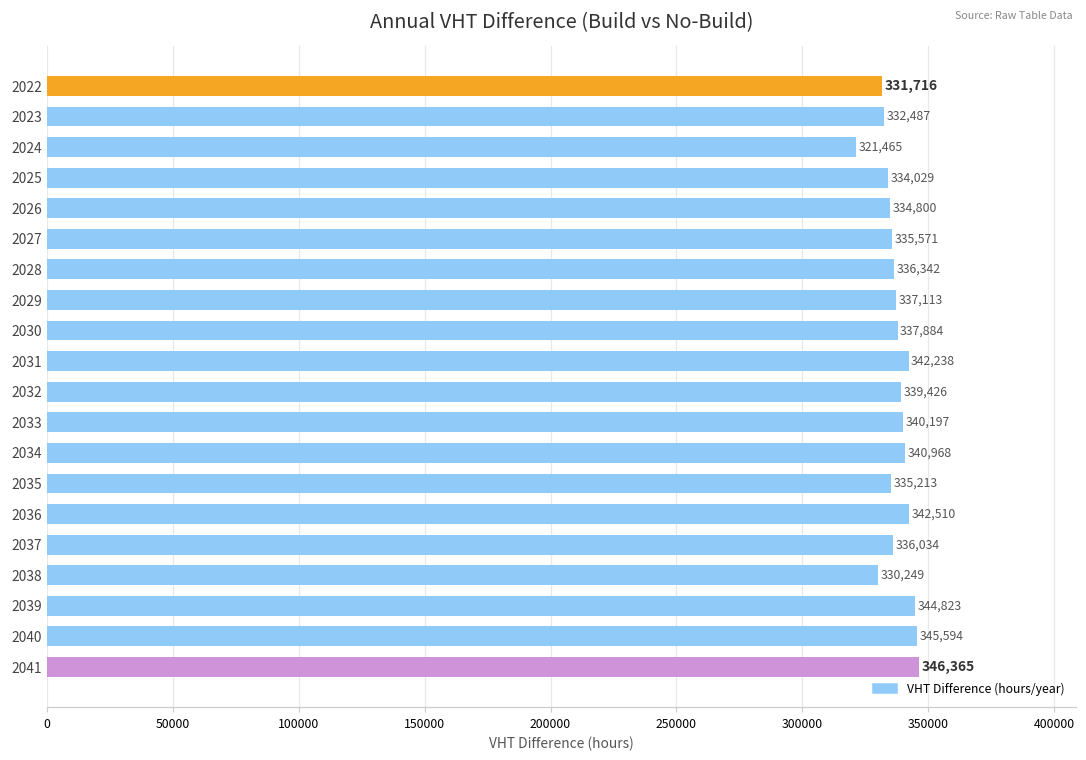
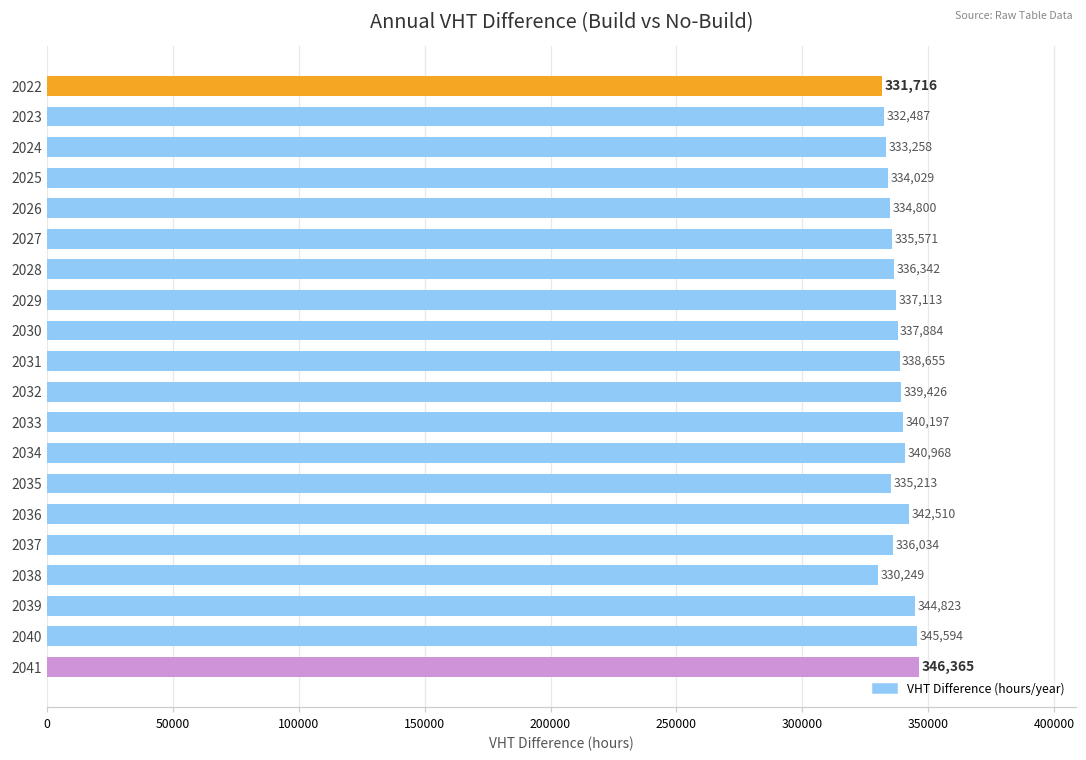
2024: 321,465 -> 333,258
2031: 342,238 -> 338,655
